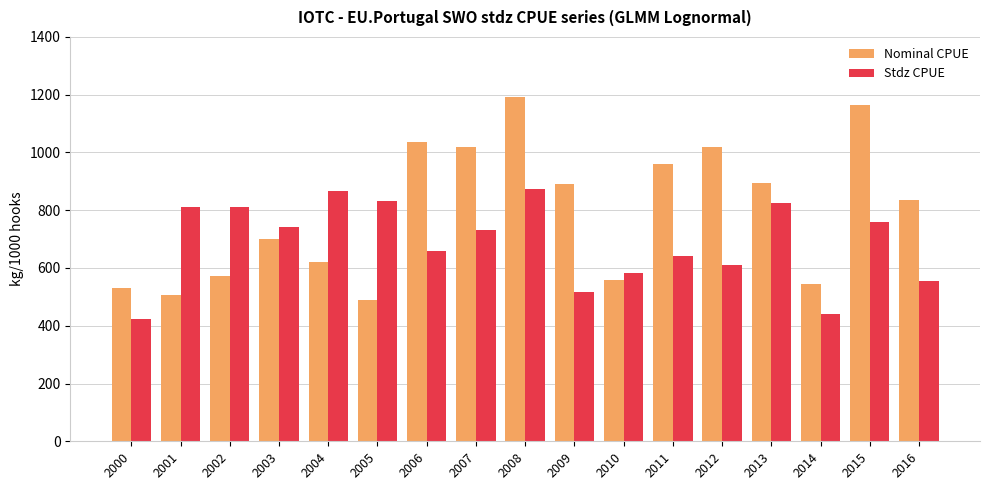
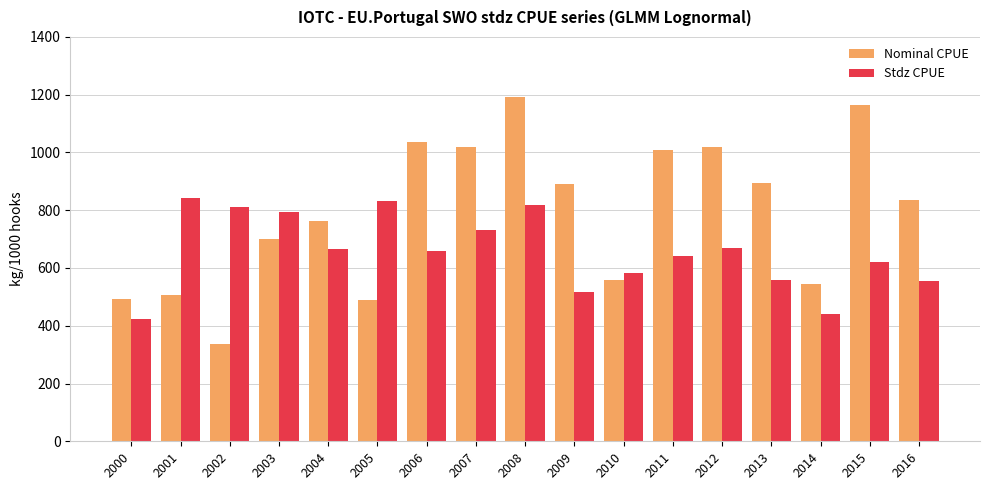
Nominal CPUE, 2000: 530 -> 490
Stdz CPUE, 2001: 810 -> 840
Nominal CPUE, 2002: 570 -> 340
Stdz CPUE, 2003: 740 -> 790
Nominal CPUE, 2004: 620 -> 760
Stdz CPUE, 2004: 870 -> 670
Stdz CPUE, 2008: 870 -> 820
Nominal CPUE, 2011: 960 -> 1010
Stdz CPUE, 2012: 610 -> 670
Stdz CPUE, 2013: 820 -> 560
Stdz CPUE, 2015: 760 -> 620
